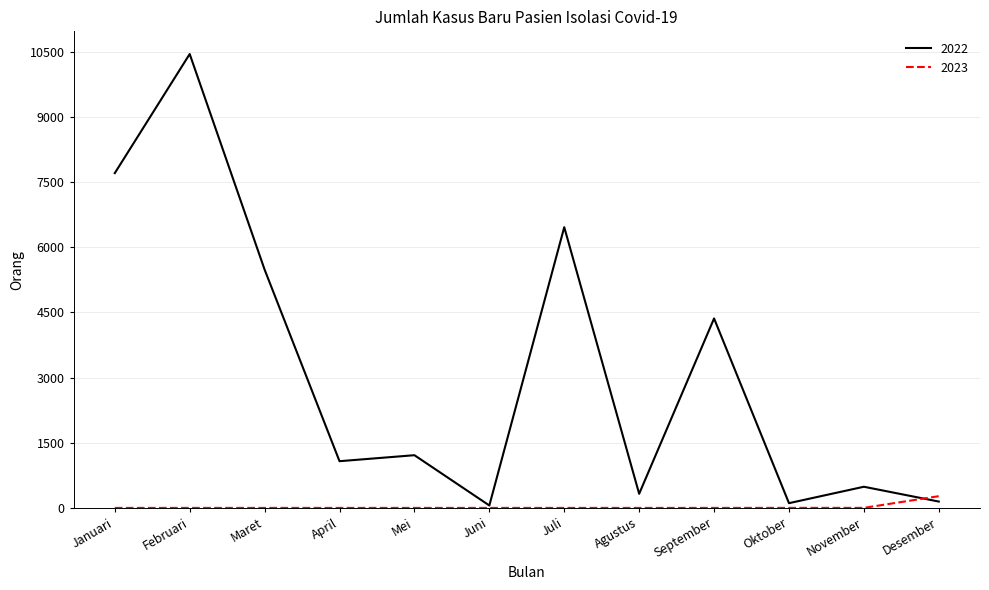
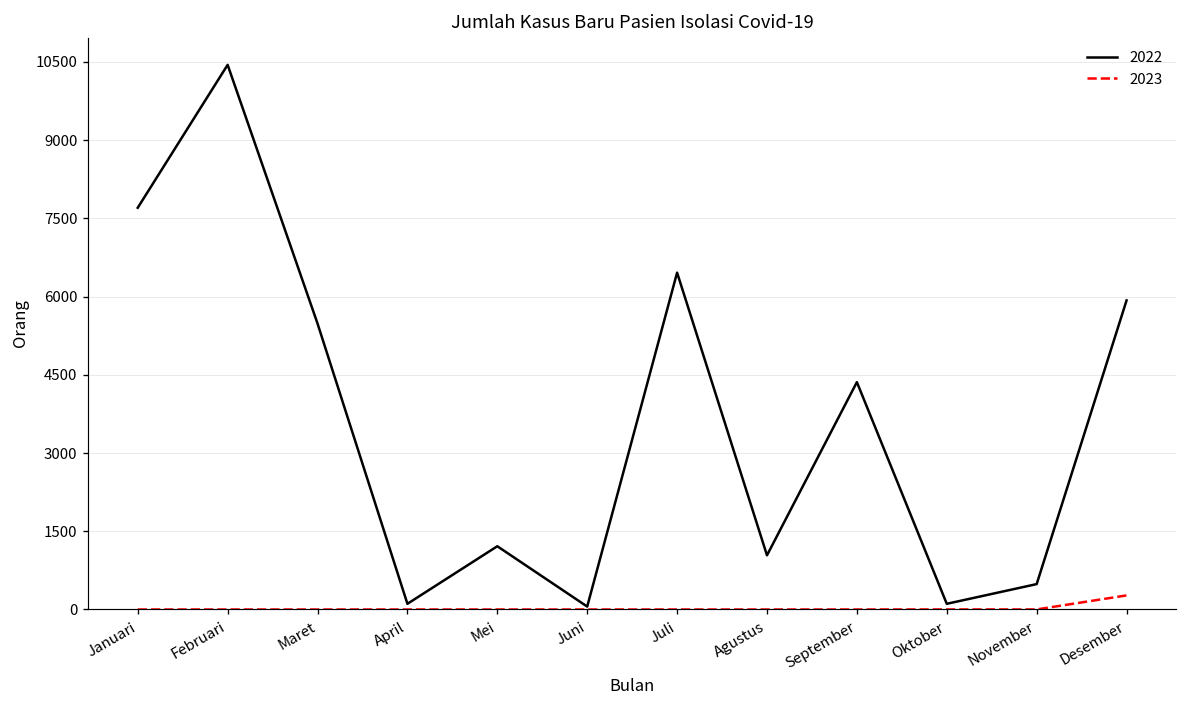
2022, April: 1100 -> 100
2022, Agustus: 300 -> 1000
2022, Desember: 100 -> 5900
